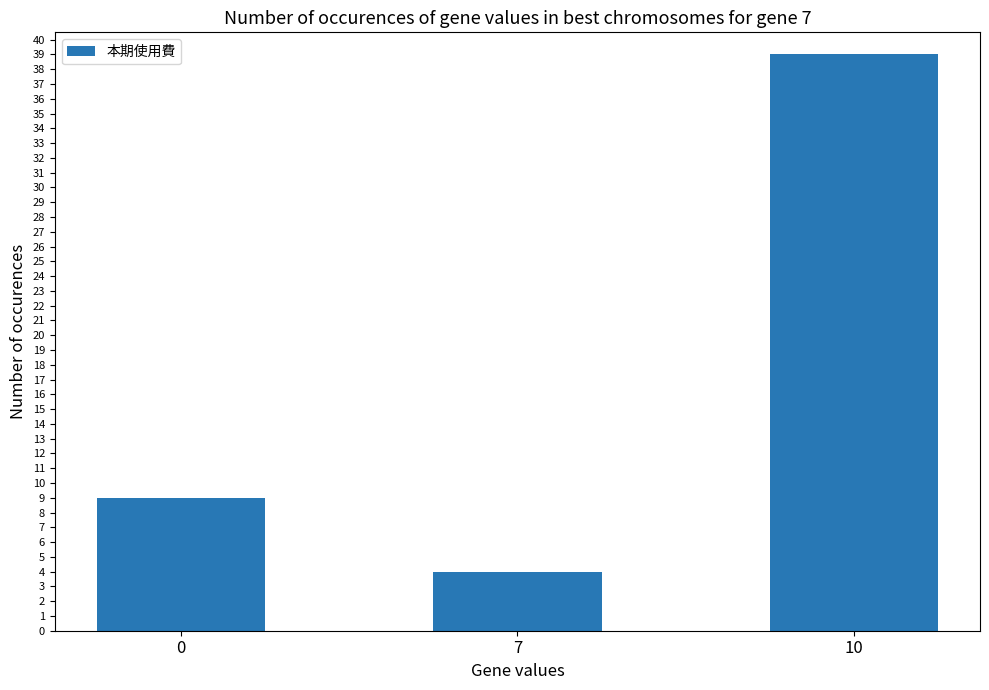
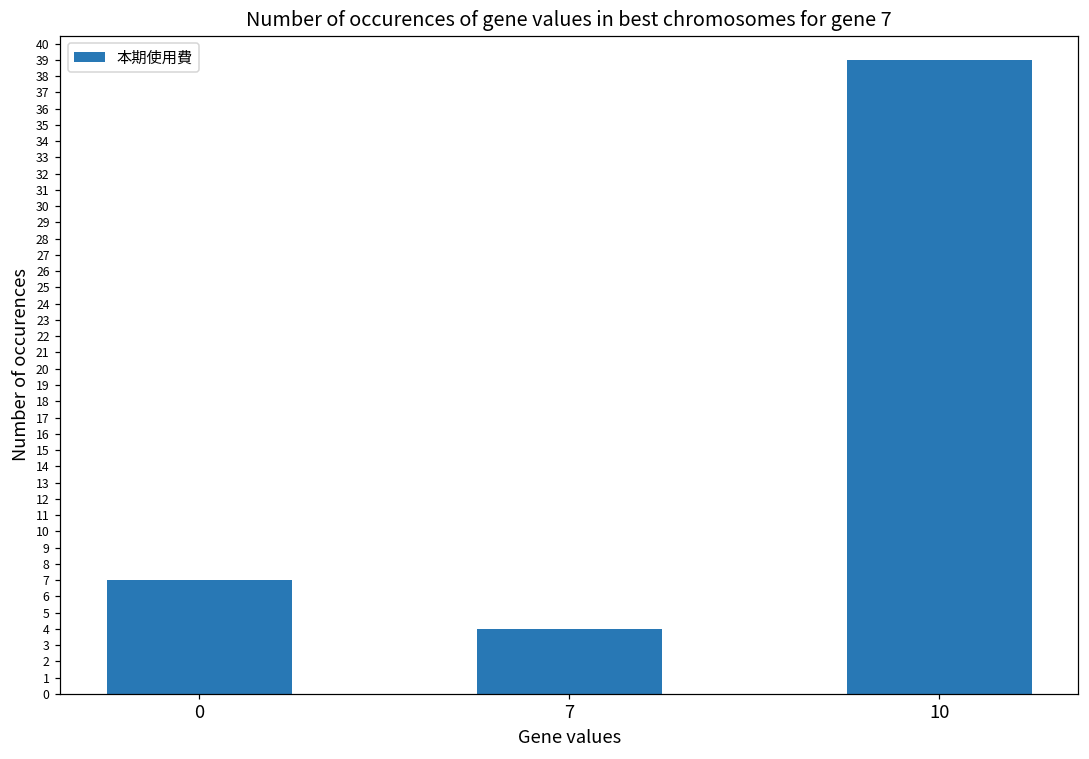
0: 9 -> 7
